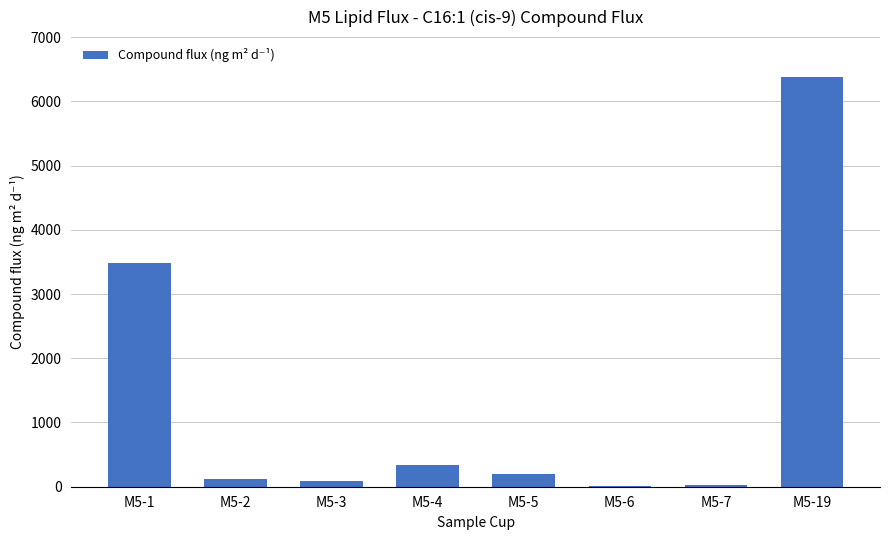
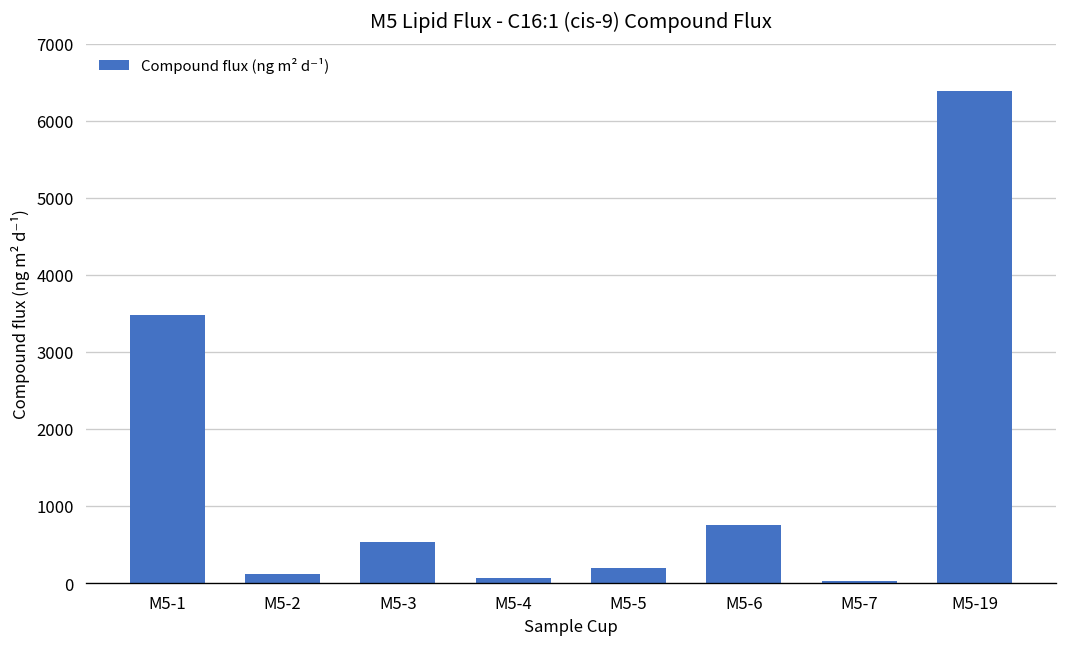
M5-3: 100 -> 500
M5-4: 300 -> 100
M5-6: 0 -> 800
